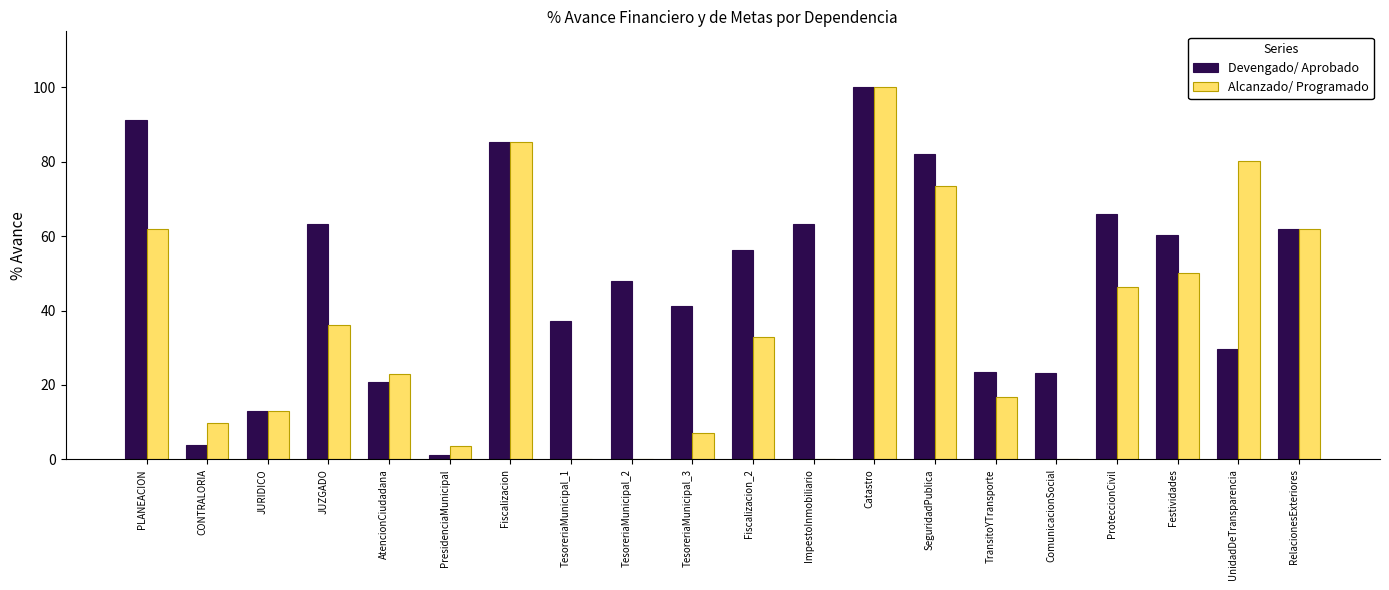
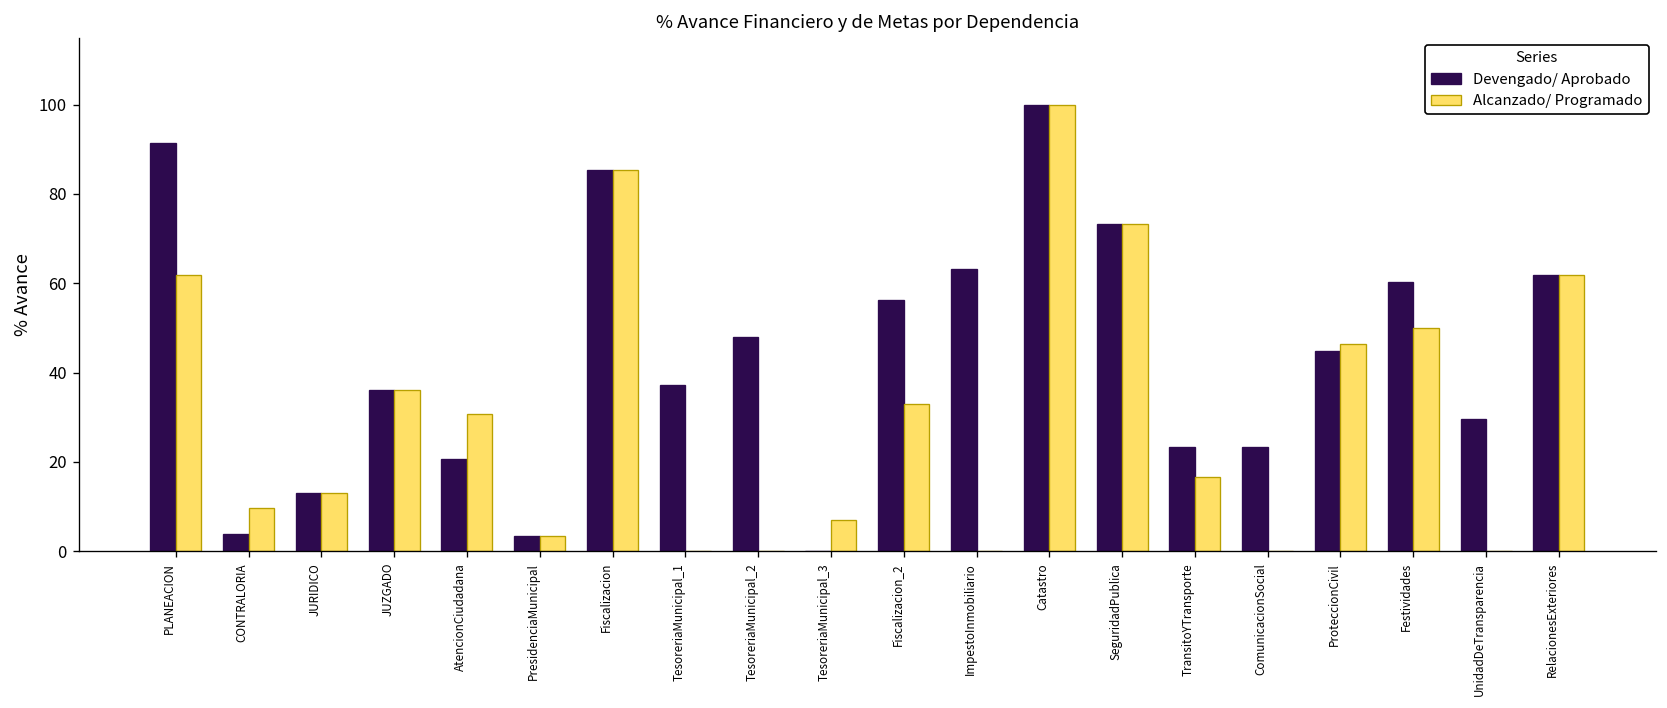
Devengado/ Aprobado, JUZGADO: 63 -> 36
Alcanzado/ Programado, AtencionCiudadana: 23 -> 31
Devengado/ Aprobado, PresidenciaMunicipal: 1 -> 4
Devengado/ Aprobado, TesoreriaMunicipal_3: 41 -> 0
Devengado/ Aprobado, SeguridadPublica: 82 -> 73
Devengado/ Aprobado, ProteccionCivil: 66 -> 45
Alcanzado/ Programado, UnidadDeTransparencia: 80 -> 0
